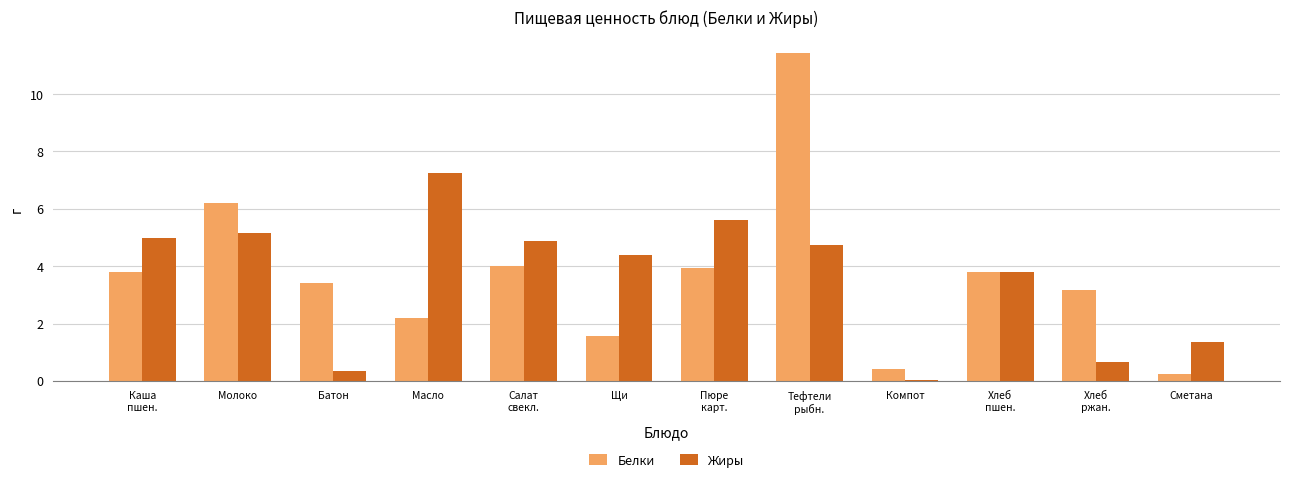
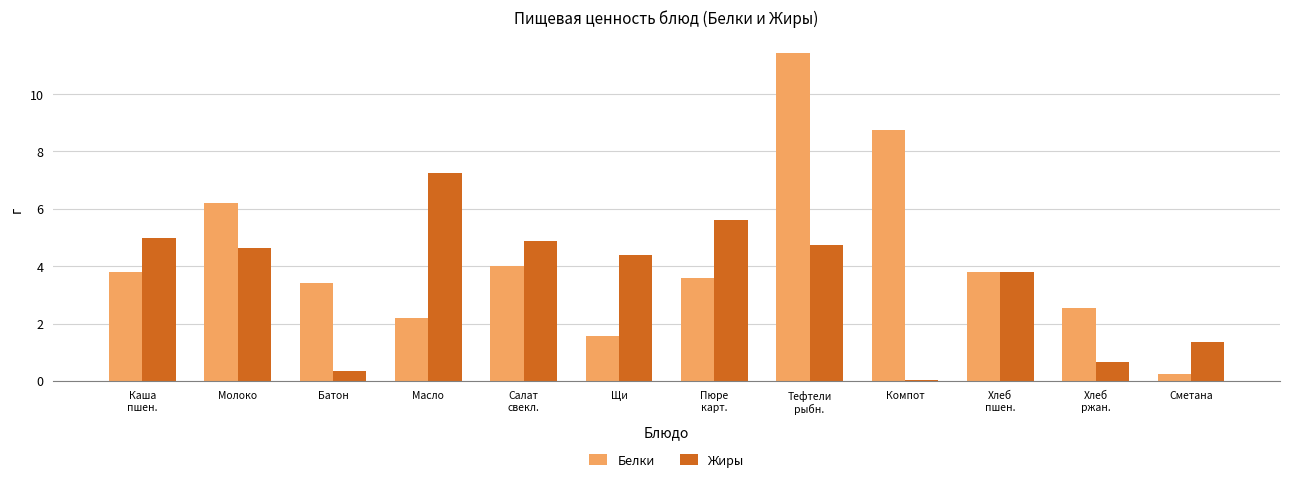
Жиры, Молоко: 5.2 -> 4.6
Белки, Пюре карт.: 4.0 -> 3.6
Белки, Компот: 0.4 -> 8.8
Белки, Хлеб ржан.: 3.2 -> 2.5
